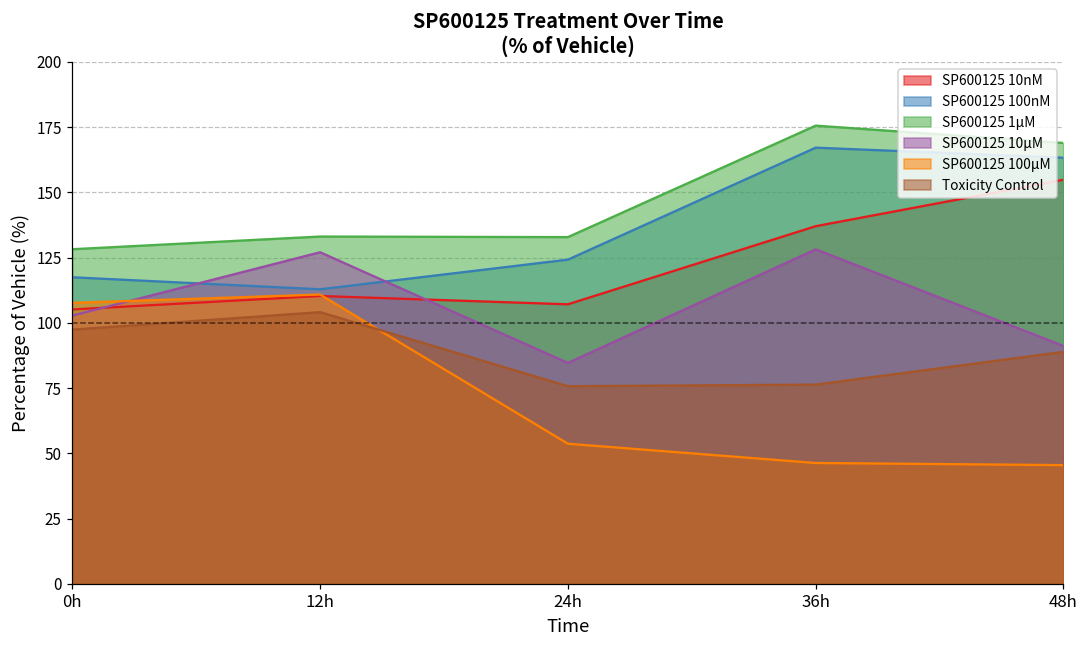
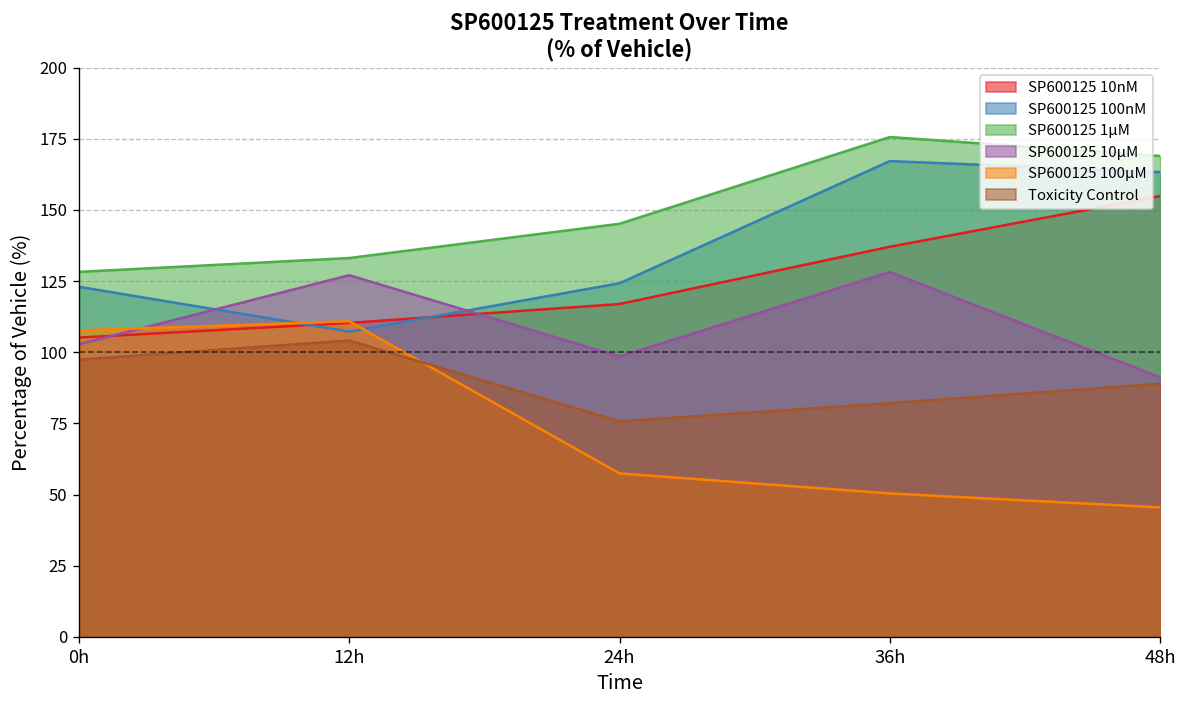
SP600125 100nM, 0h: 117 -> 123
SP600125 100nM, 12h: 113 -> 107
SP600125 10nM, 24h: 107 -> 117
SP600125 1µM, 24h: 133 -> 145
SP600125 10µM, 24h: 85 -> 98
SP600125 100µM, 24h: 54 -> 57
SP600125 100µM, 36h: 46 -> 50
Toxicity Control, 36h: 76 -> 82
